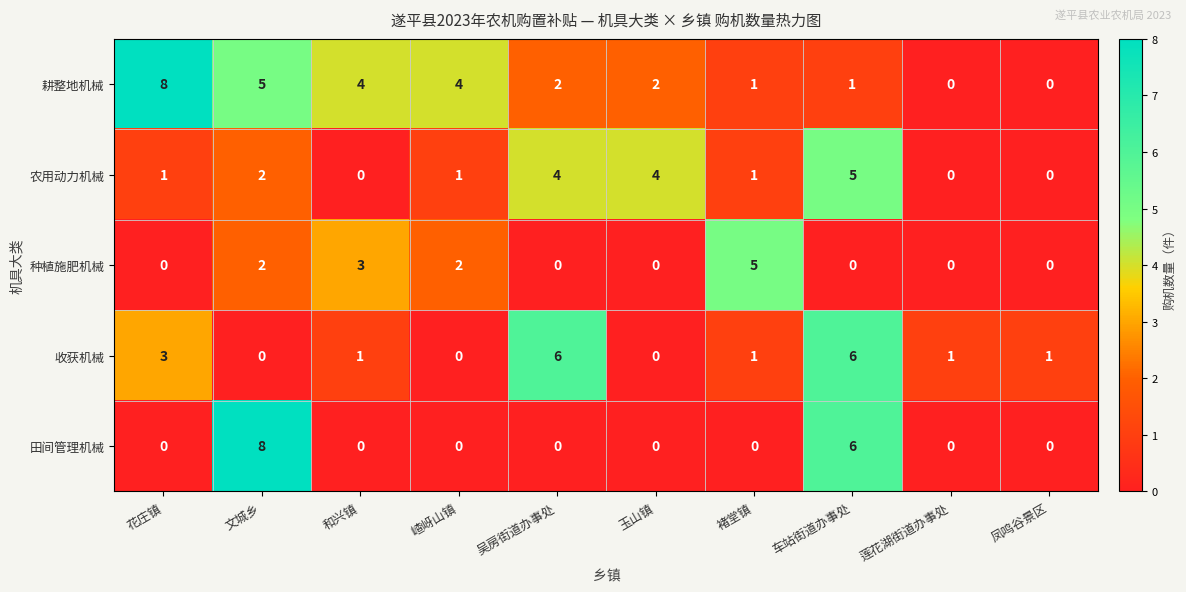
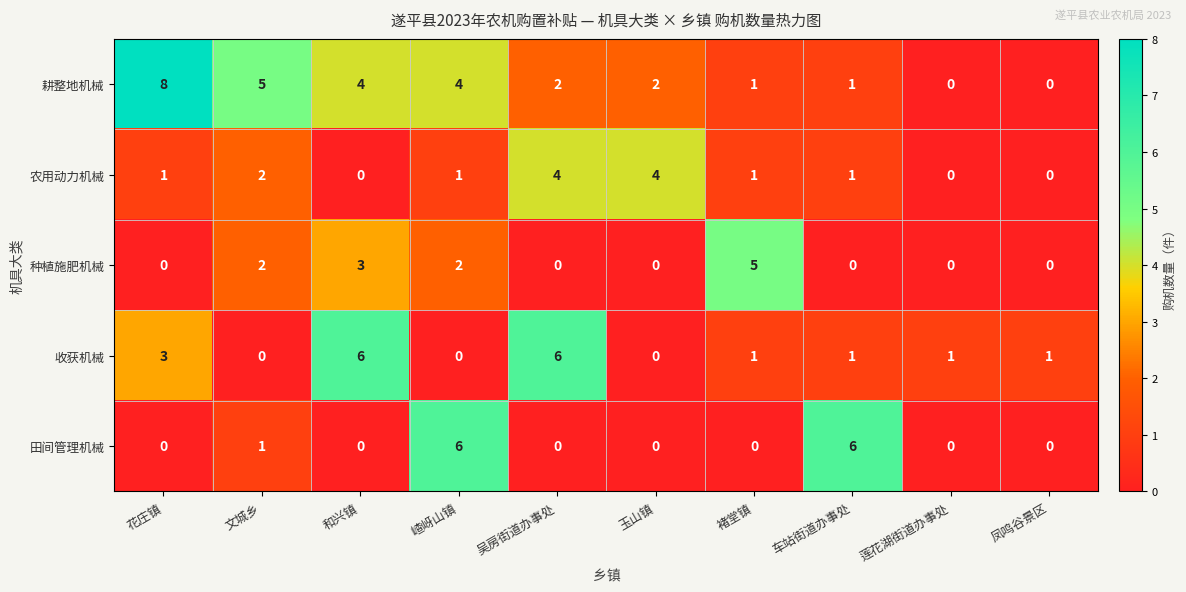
农用动力机械, 车站街道办事处: 5 -> 1
收获机械, 和兴镇: 1 -> 6
收获机械, 车站街道办事处: 6 -> 1
田间管理机械, 文城乡: 8 -> 1
田间管理机械, 嵖岈山镇: 0 -> 6
